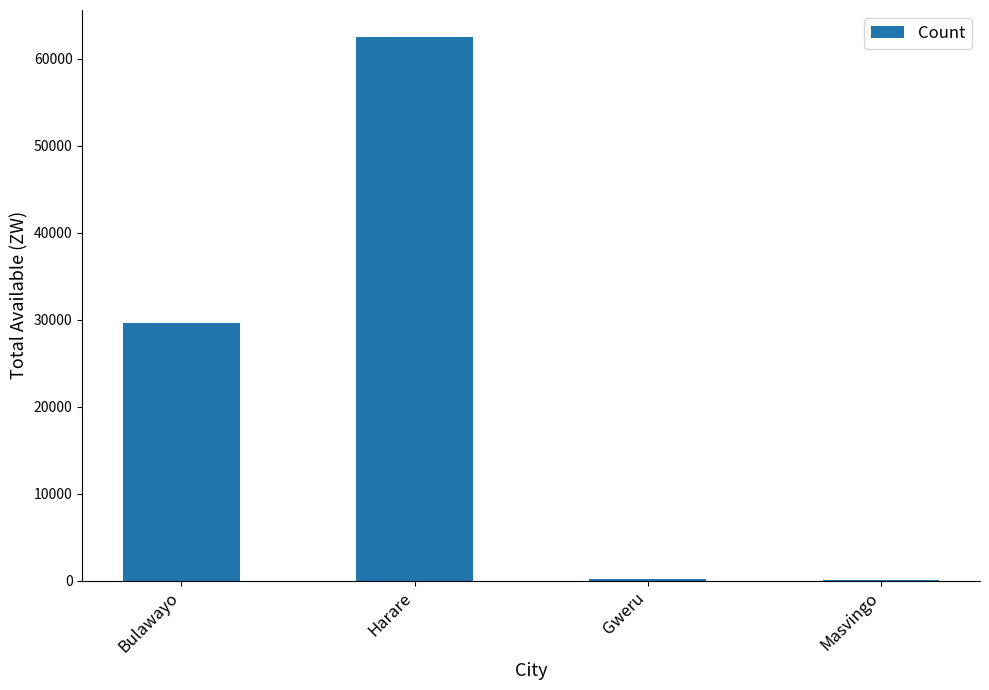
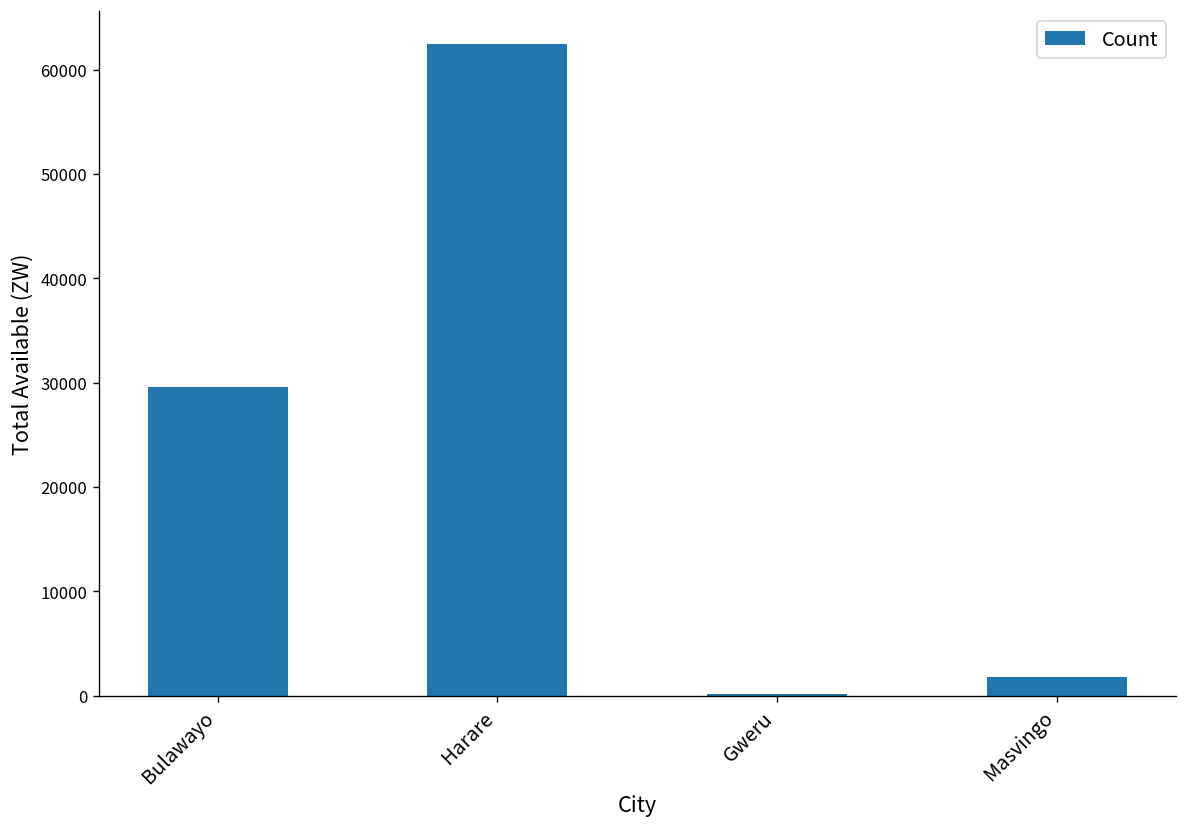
Masvingo: 0 -> 2000
